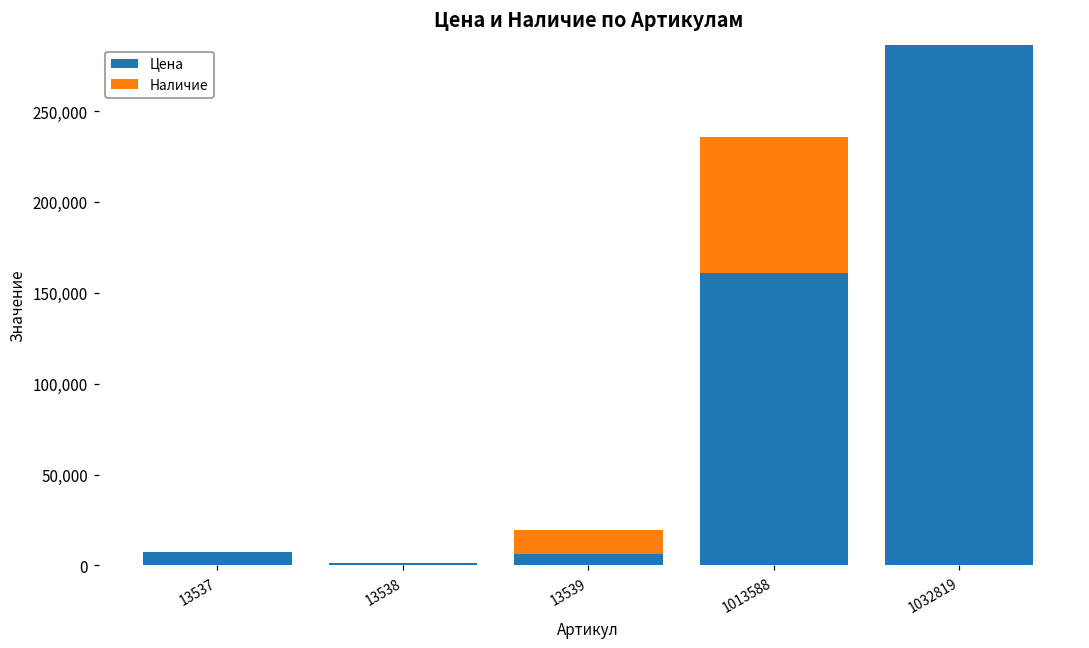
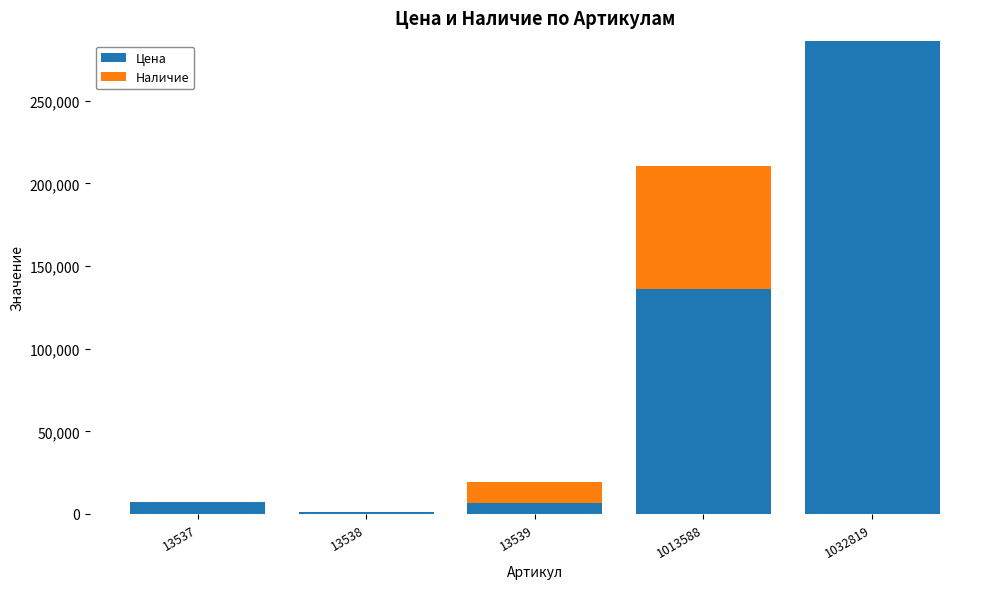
Цена, 1013588: 161,000 -> 136,000
